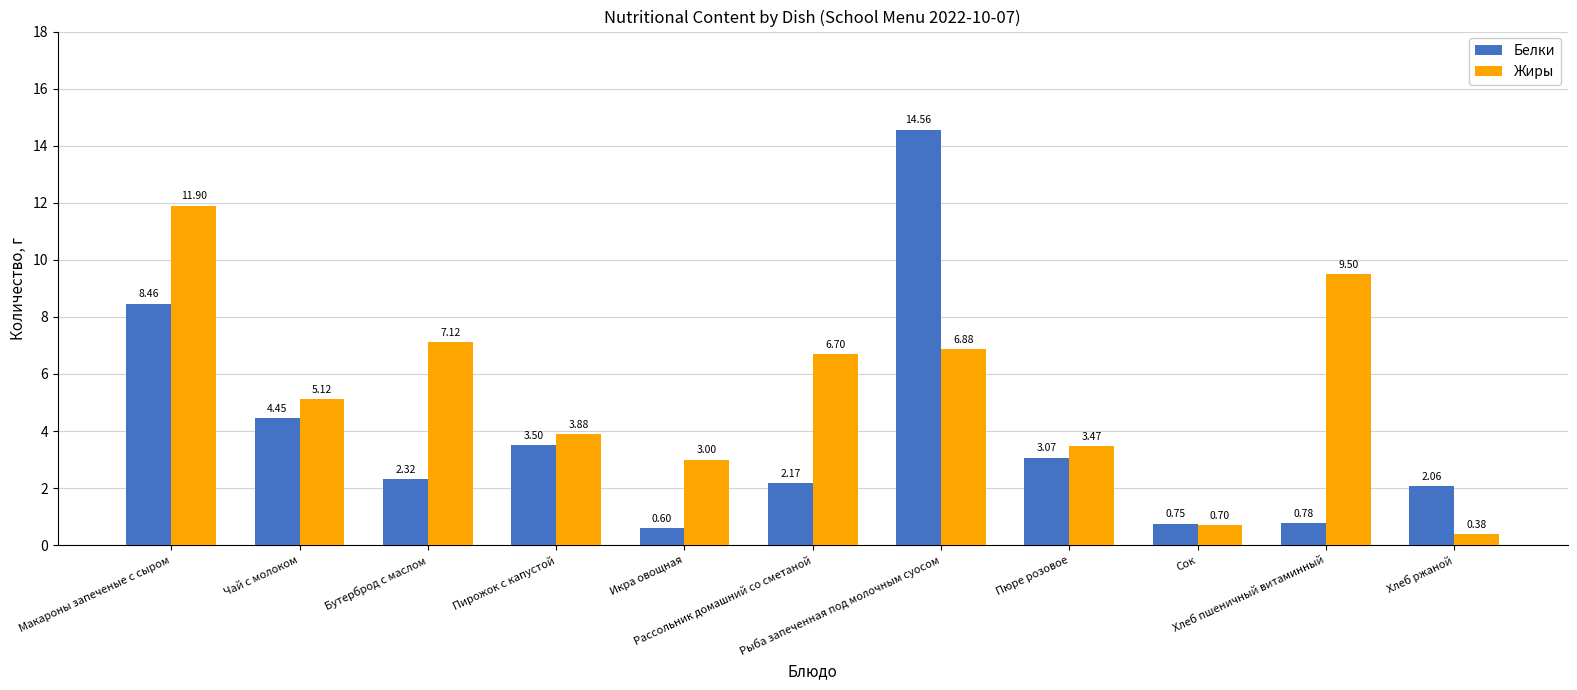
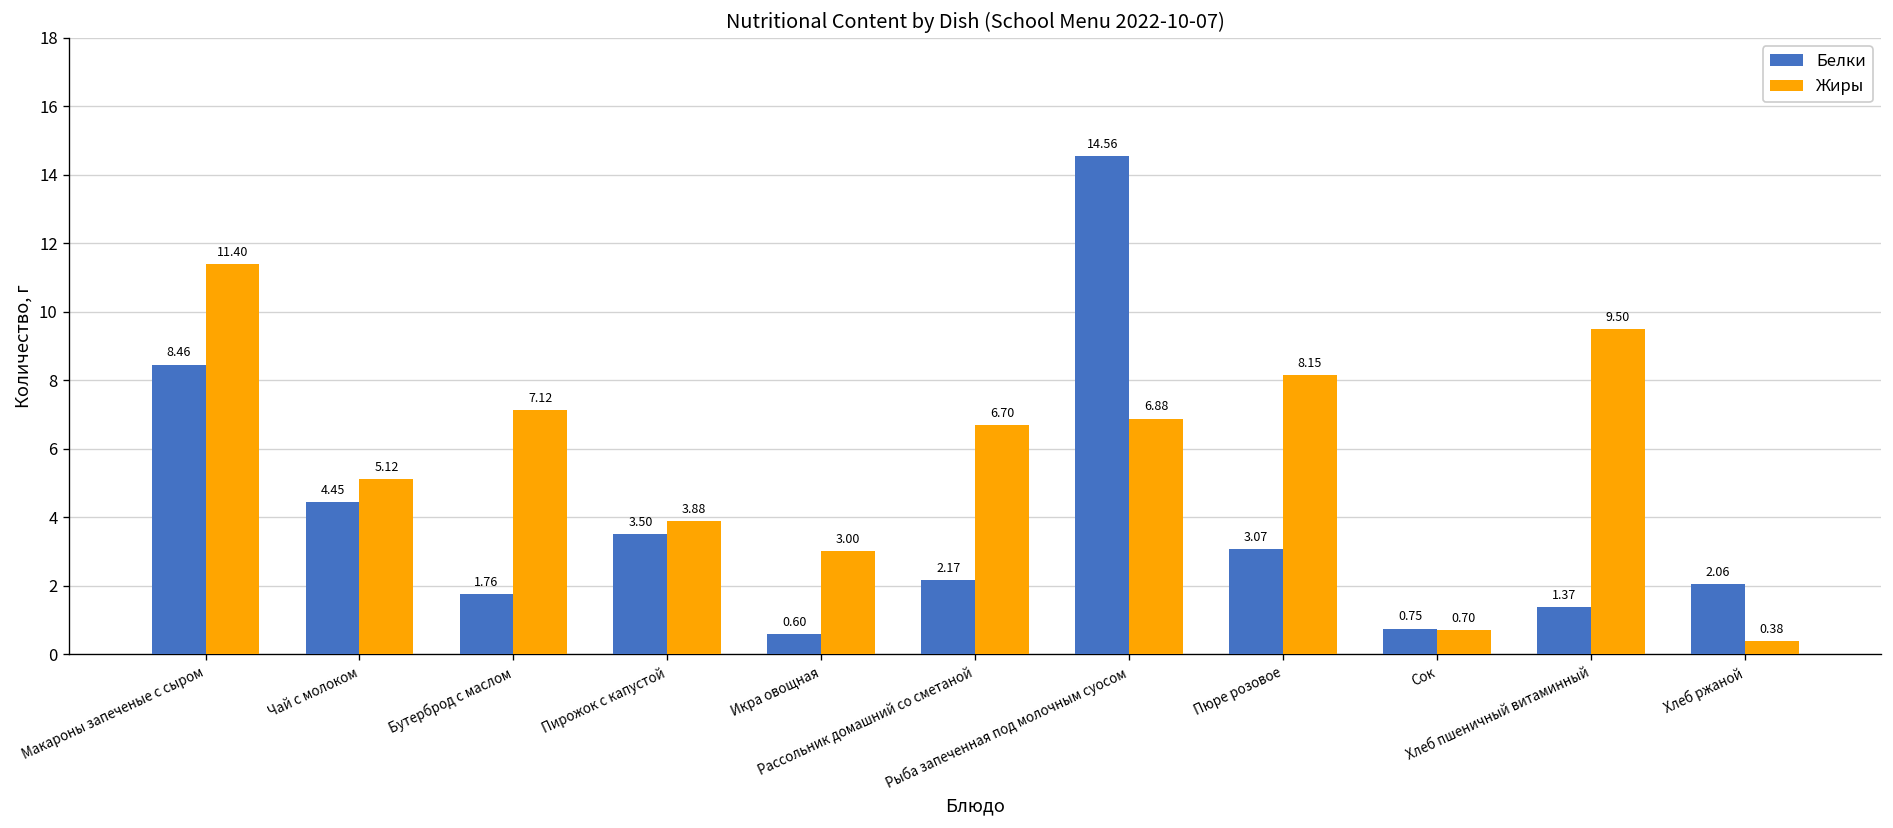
Жиры, Макароны запеченые с сыром: 11.90 -> 11.40
Белки, Бутерброд с маслом: 2.32 -> 1.76
Жиры, Пюре розовое: 3.47 -> 8.15
Белки, Хлеб пшеничный витаминный: 0.78 -> 1.37
